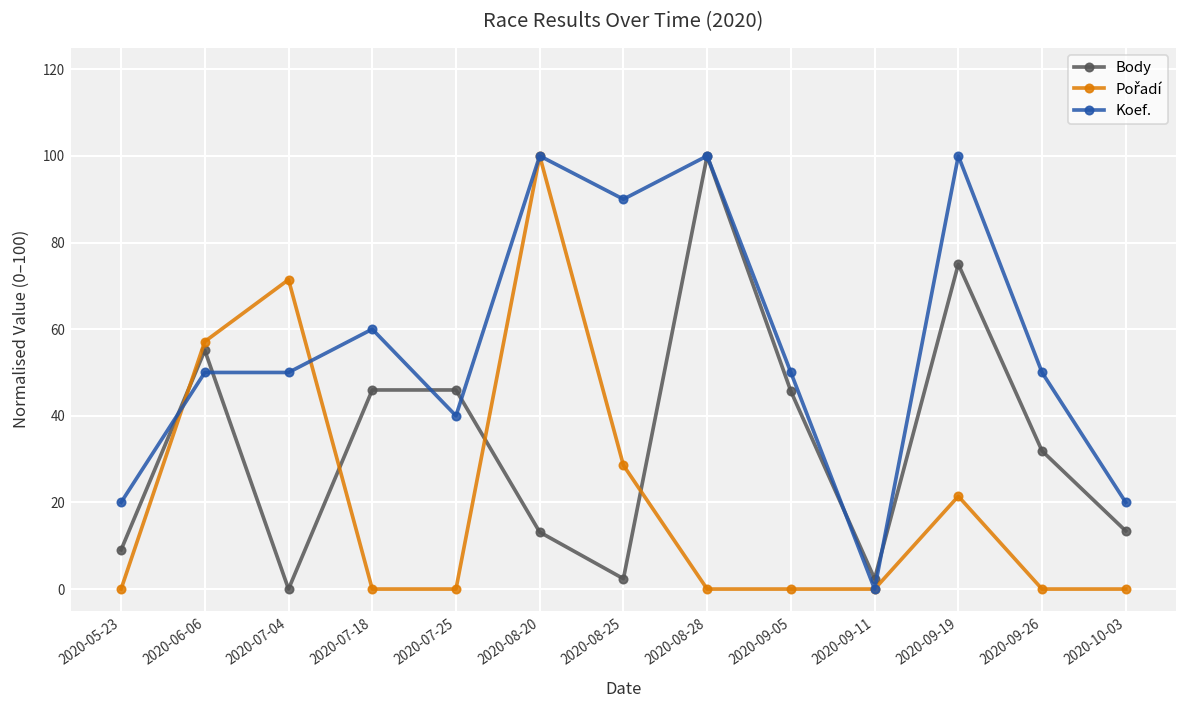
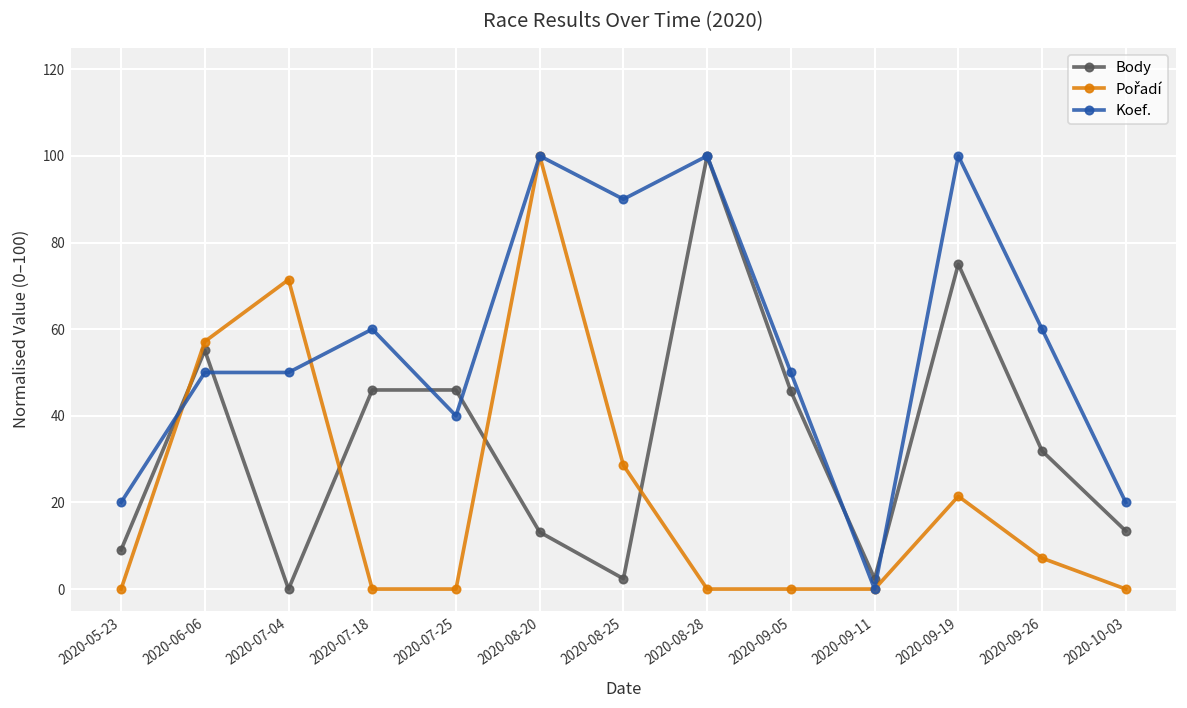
Pořadí, 2020-09-26: 0 -> 7
Koef., 2020-09-26: 50 -> 60
